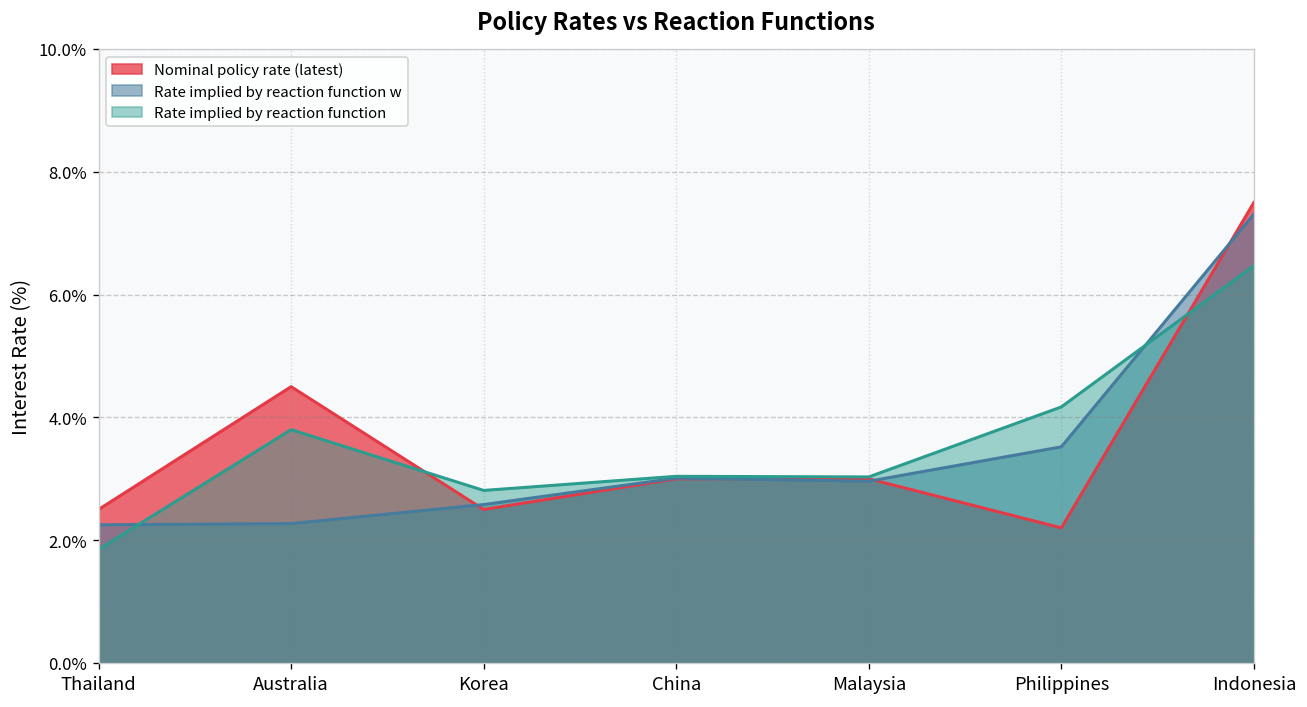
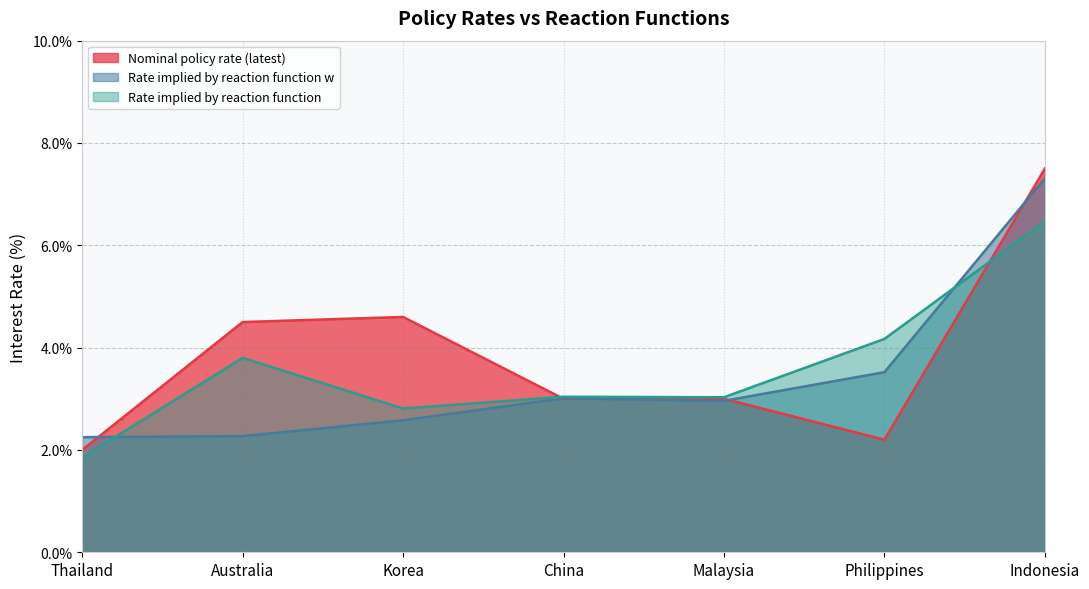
Nominal policy rate (latest), Thailand: 2.5% -> 2.0%
Nominal policy rate (latest), Korea: 2.5% -> 4.6%
